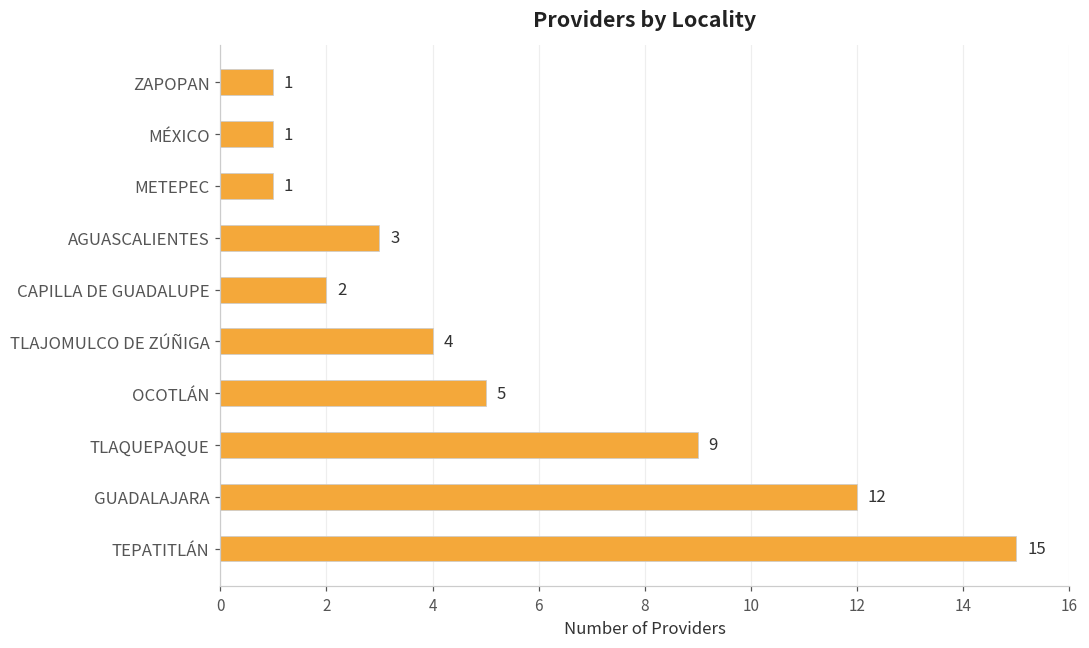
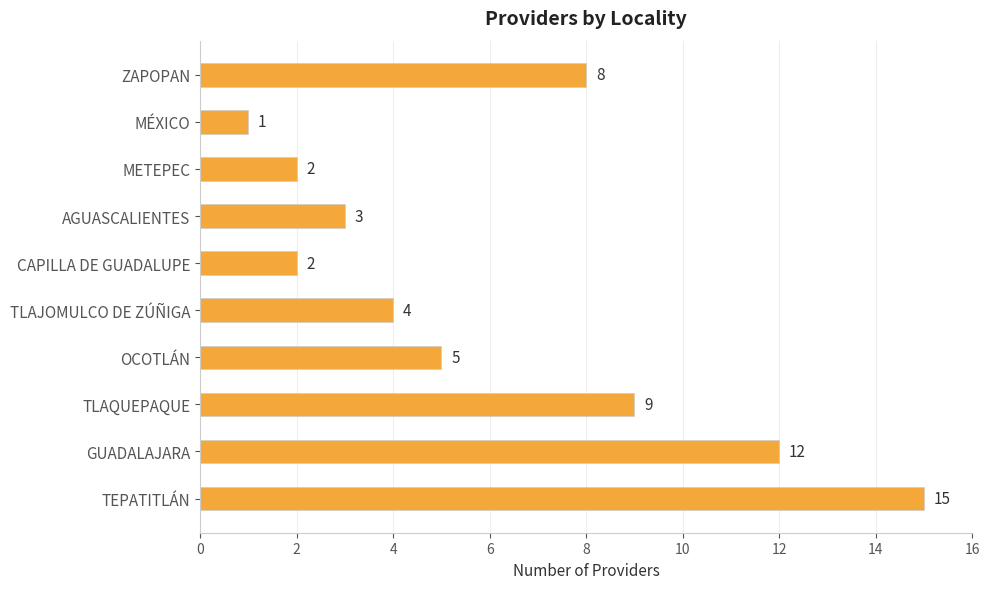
ZAPOPAN: 1 -> 8
METEPEC: 1 -> 2
